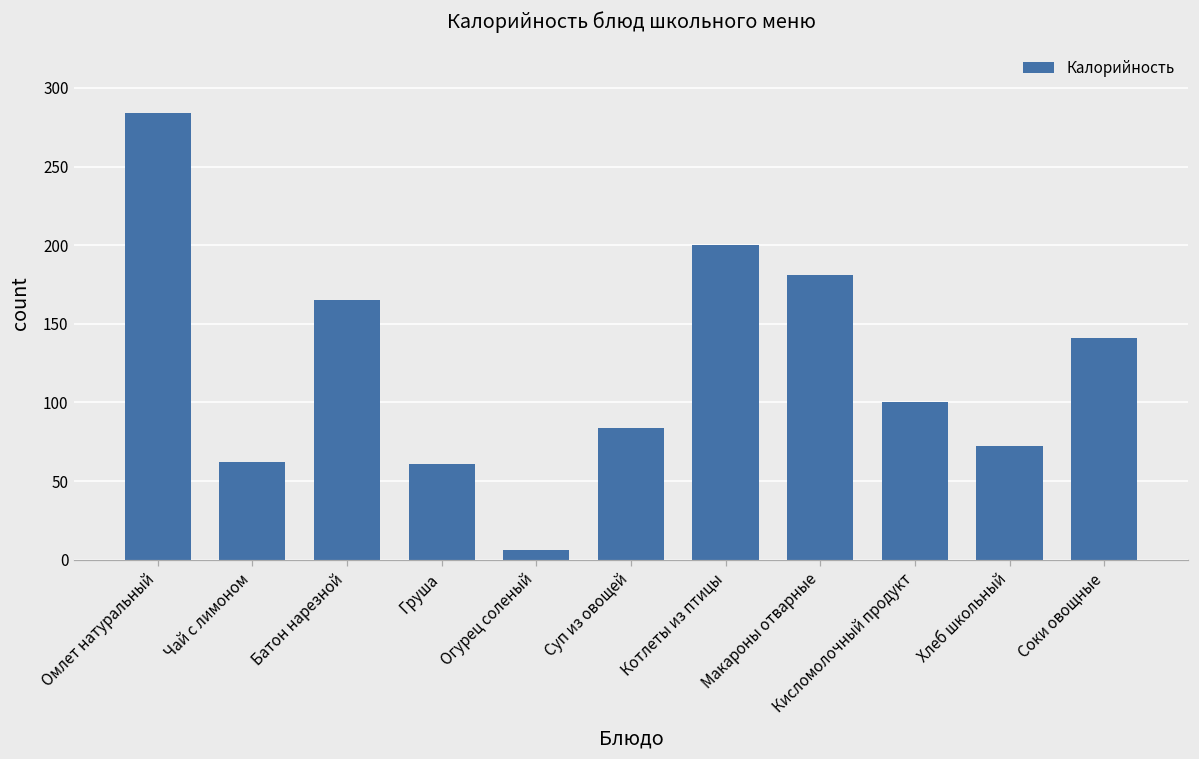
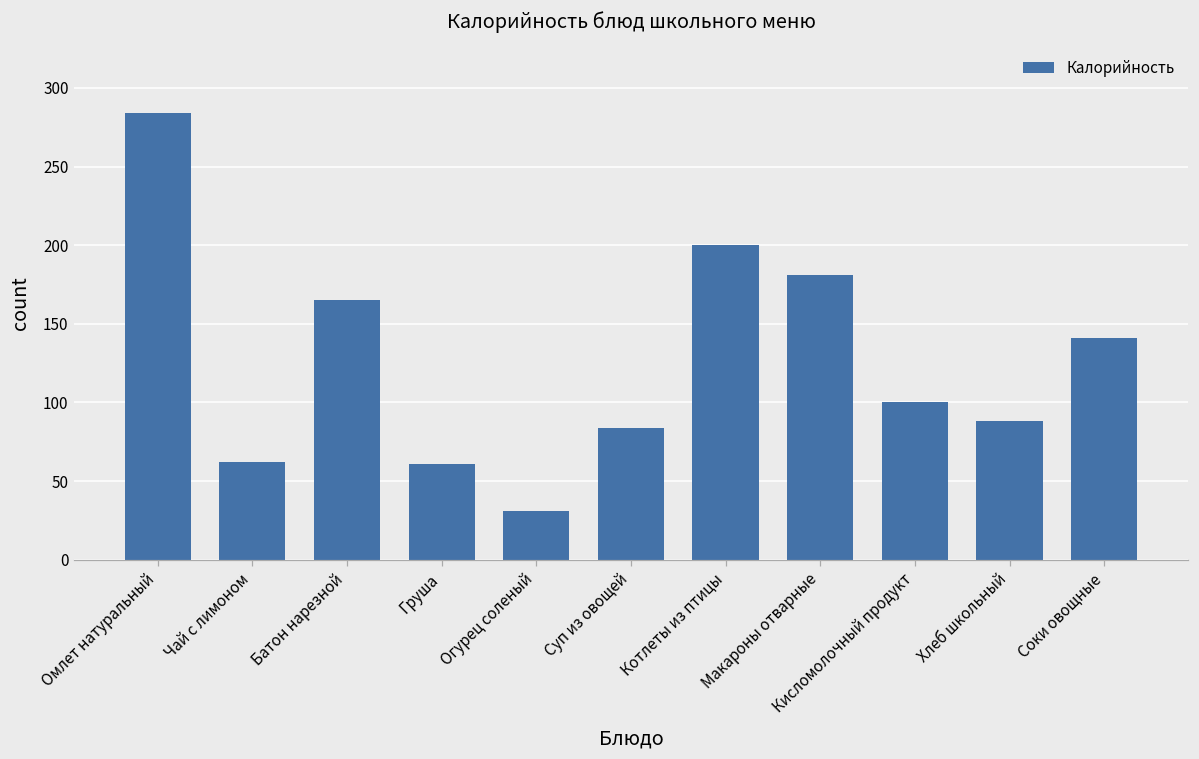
Огурец соленый: 6 -> 31
Хлеб школьный: 72 -> 88
